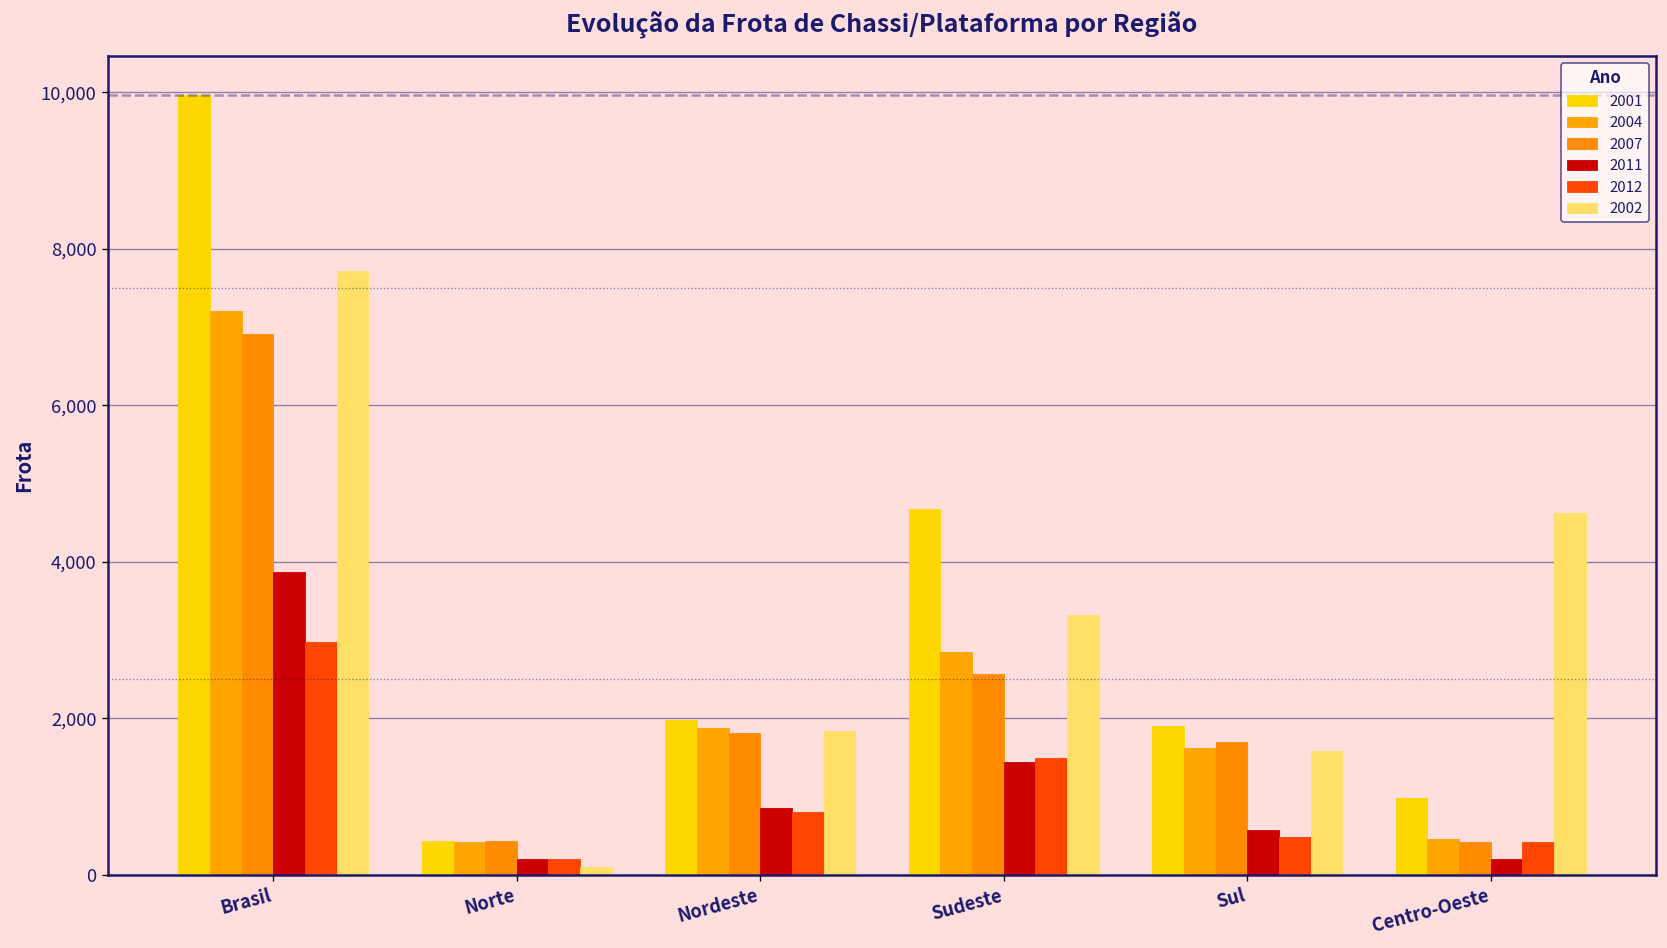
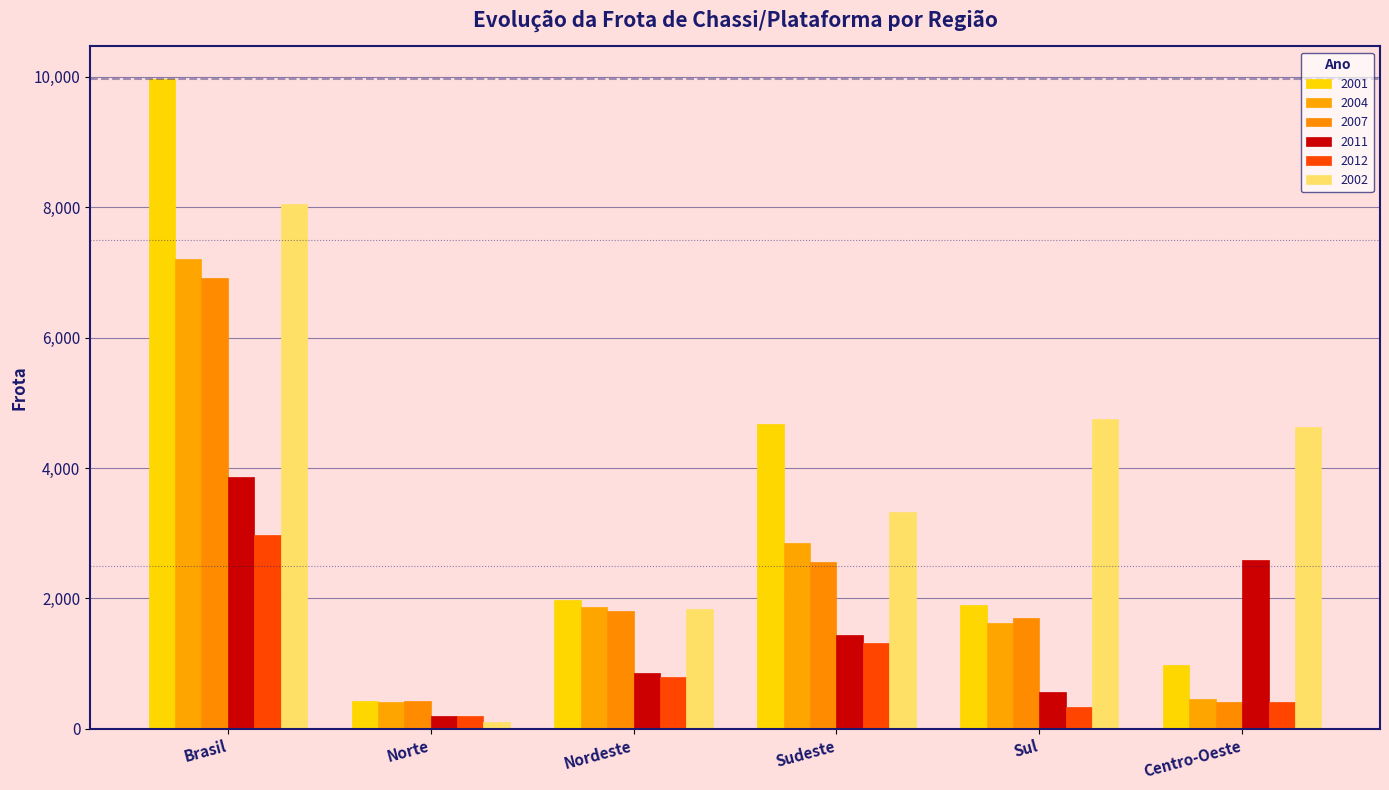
2002, Brasil: 7,700 -> 8,000
2012, Sudeste: 1,500 -> 1,300
2012, Sul: 500 -> 300
2002, Sul: 1,600 -> 4,800
2011, Centro-Oeste: 200 -> 2,600
